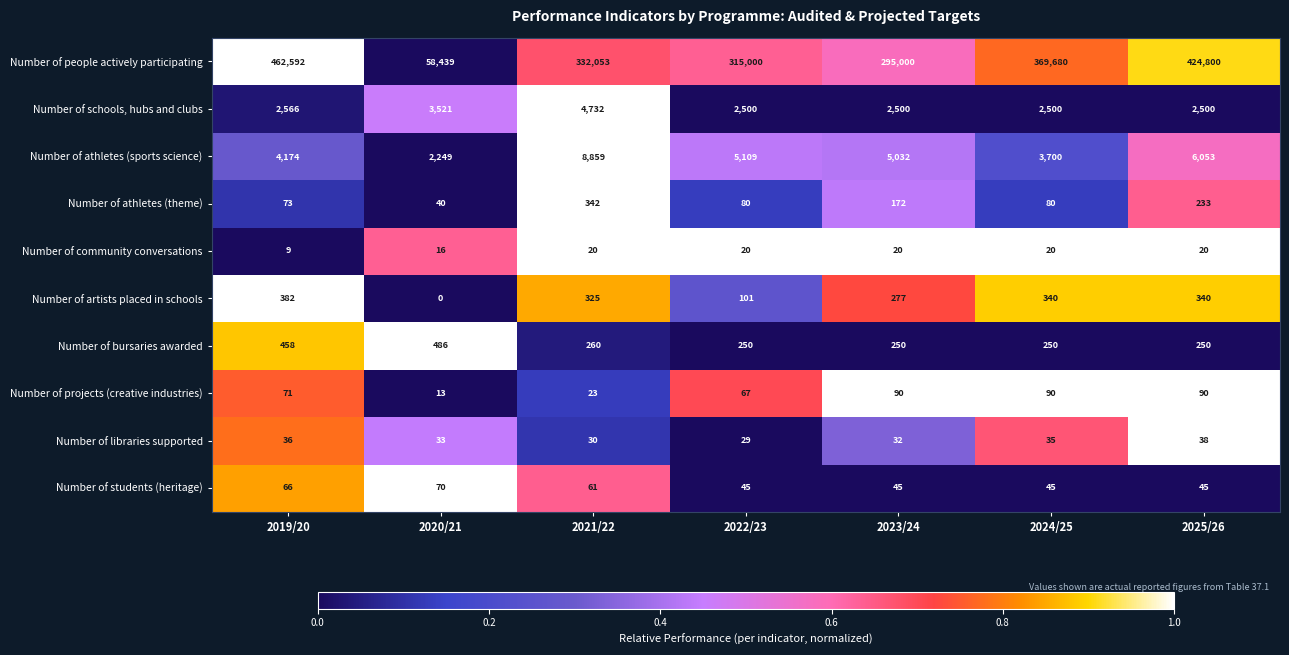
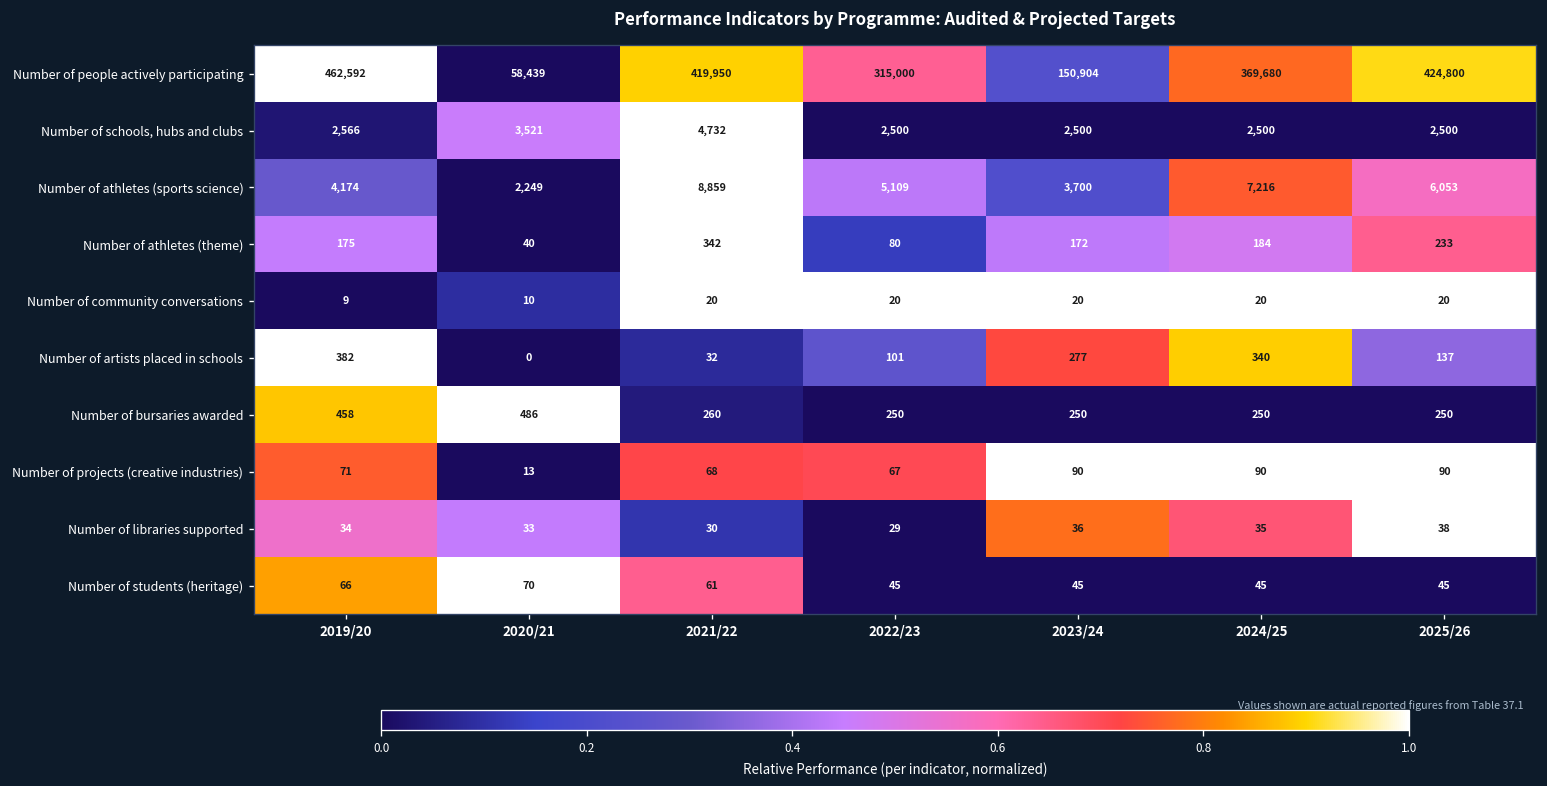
Number of people actively participating, 2021/22: 332,053 -> 419,950
Number of people actively participating, 2023/24: 295,000 -> 150,904
Number of athletes (sports science), 2023/24: 5,032 -> 3,700
Number of athletes (sports science), 2024/25: 3,700 -> 7,216
Number of athletes (theme), 2019/20: 73 -> 175
Number of athletes (theme), 2024/25: 80 -> 184
Number of community conversations, 2020/21: 16 -> 10
Number of artists placed in schools, 2021/22: 325 -> 32
Number of artists placed in schools, 2025/26: 340 -> 137
Number of projects (creative industries), 2021/22: 23 -> 68
Number of libraries supported, 2019/20: 36 -> 34
Number of libraries supported, 2023/24: 32 -> 36
